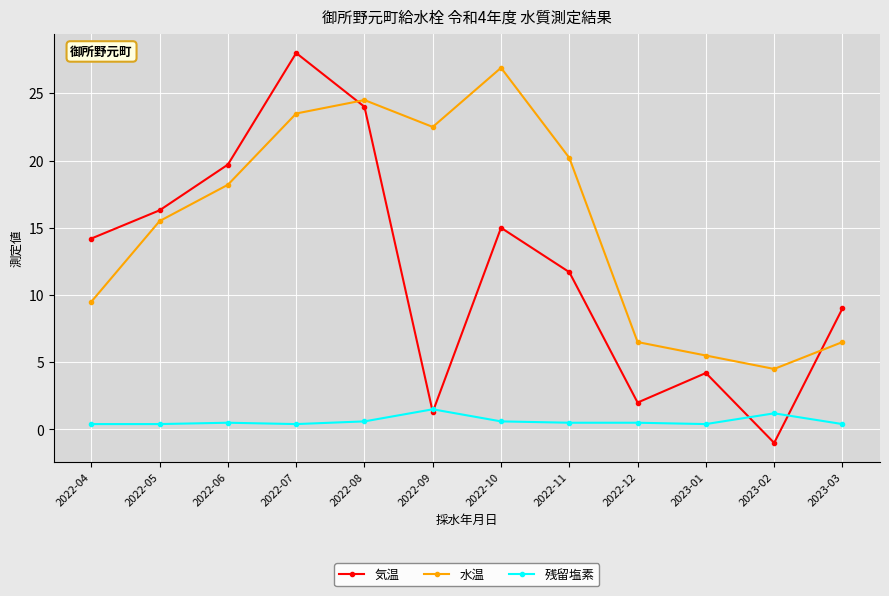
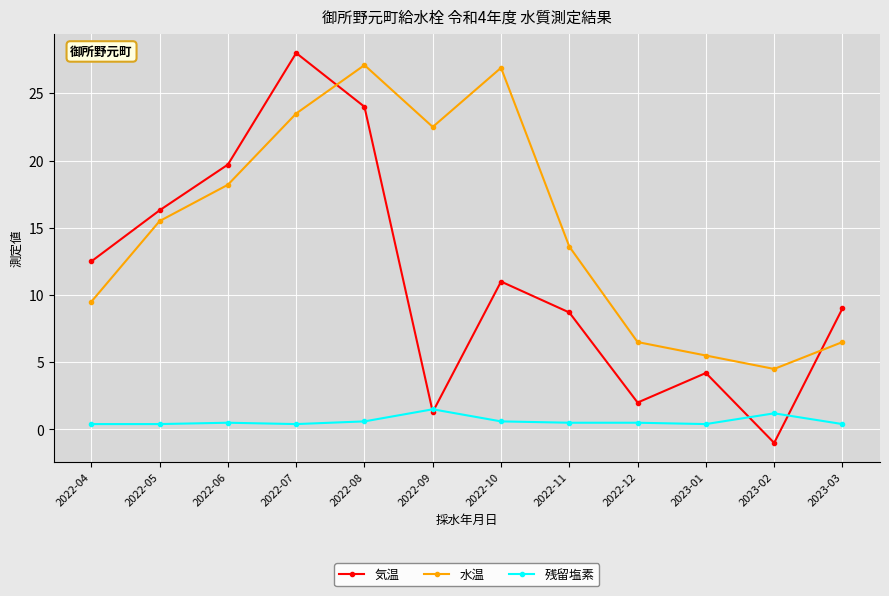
気温, 2022-04: 14.2 -> 12.5
水温, 2022-08: 24.5 -> 27.1
気温, 2022-10: 15 -> 11
気温, 2022-11: 11.7 -> 8.7
水温, 2022-11: 20.2 -> 13.6
